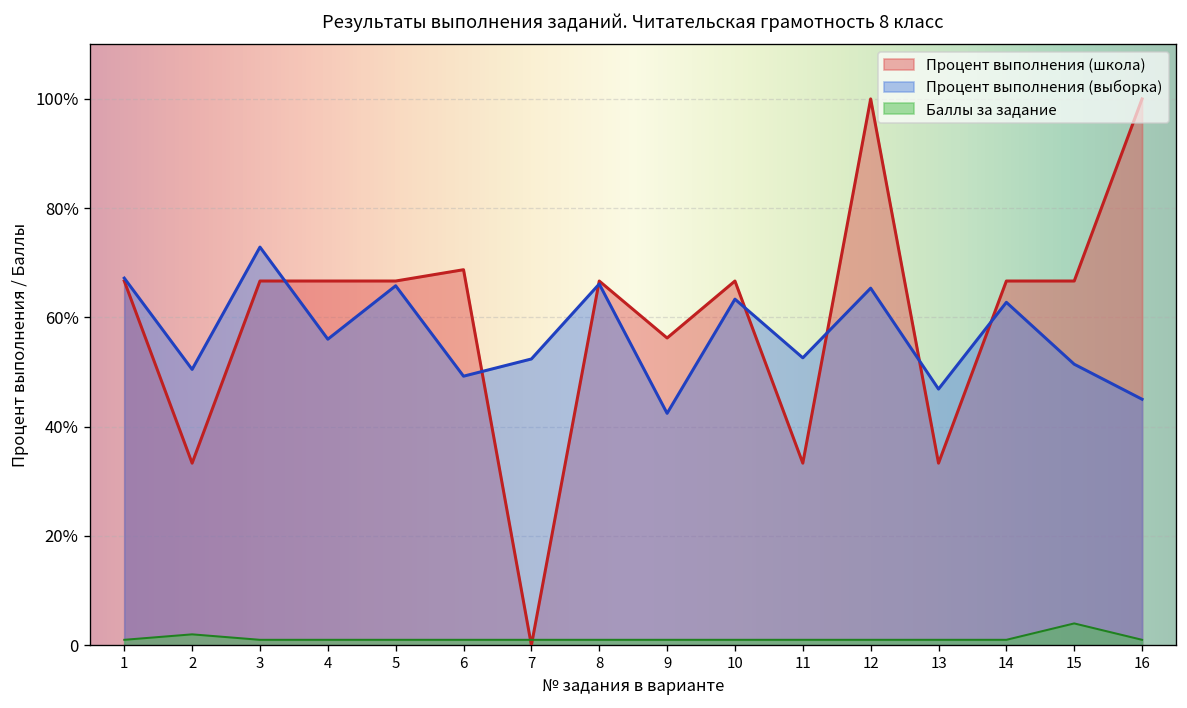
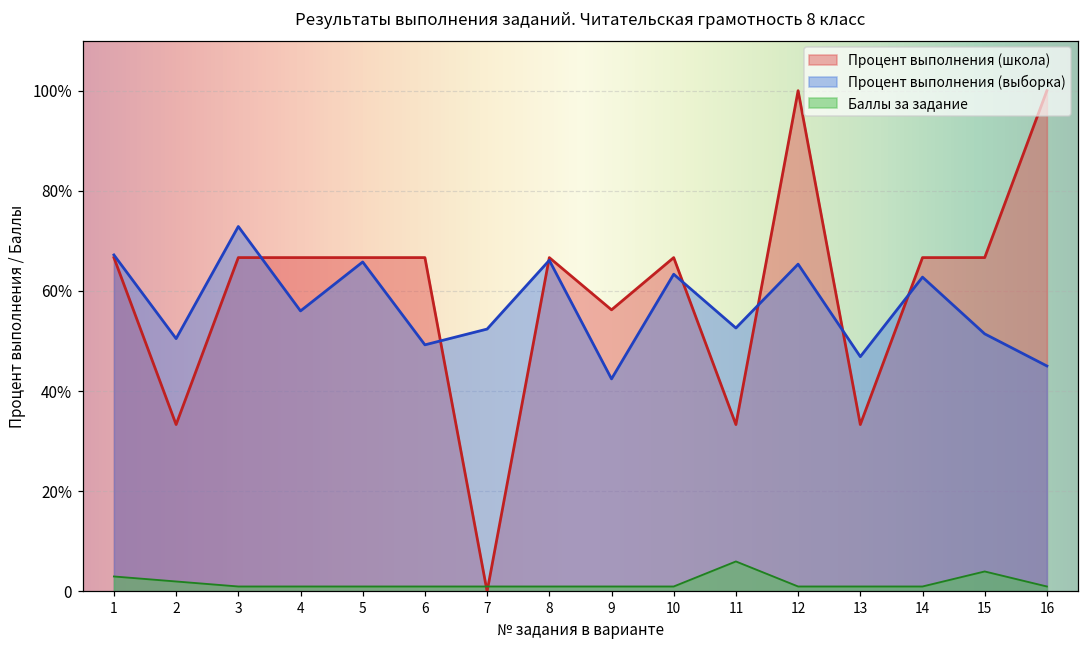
Баллы за задание, 1: 1% -> 3%
Процент выполнения (школа), 6: 69% -> 67%
Баллы за задание, 11: 1% -> 6%
